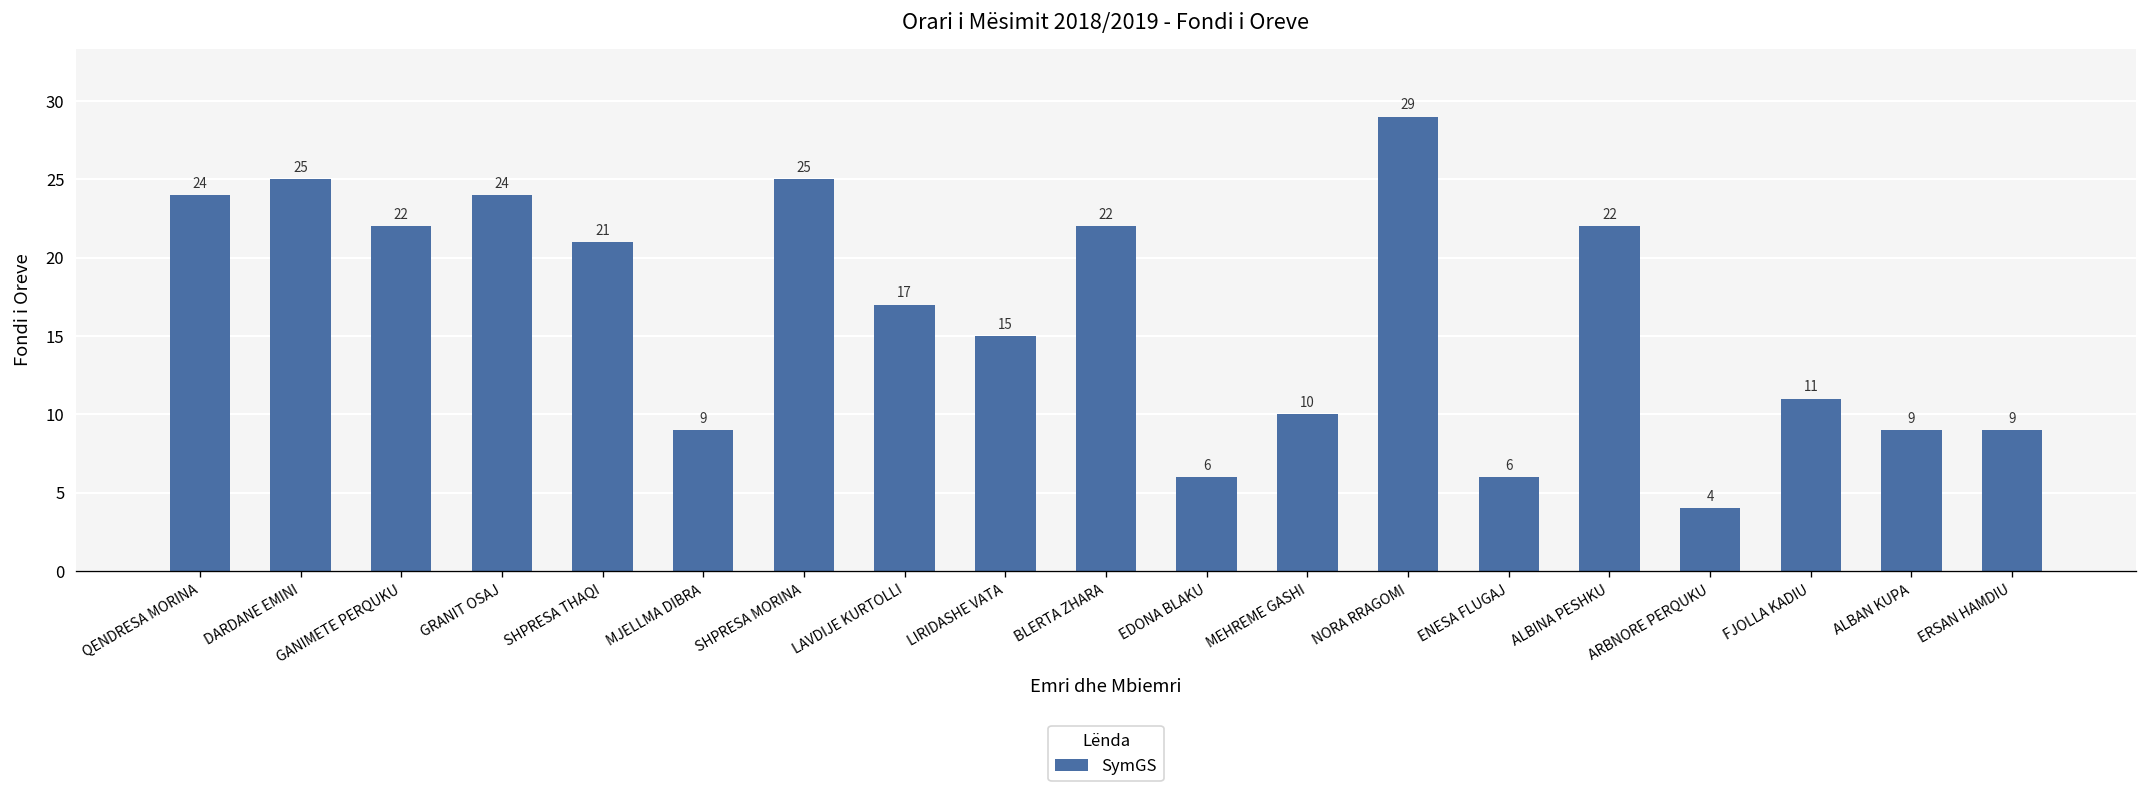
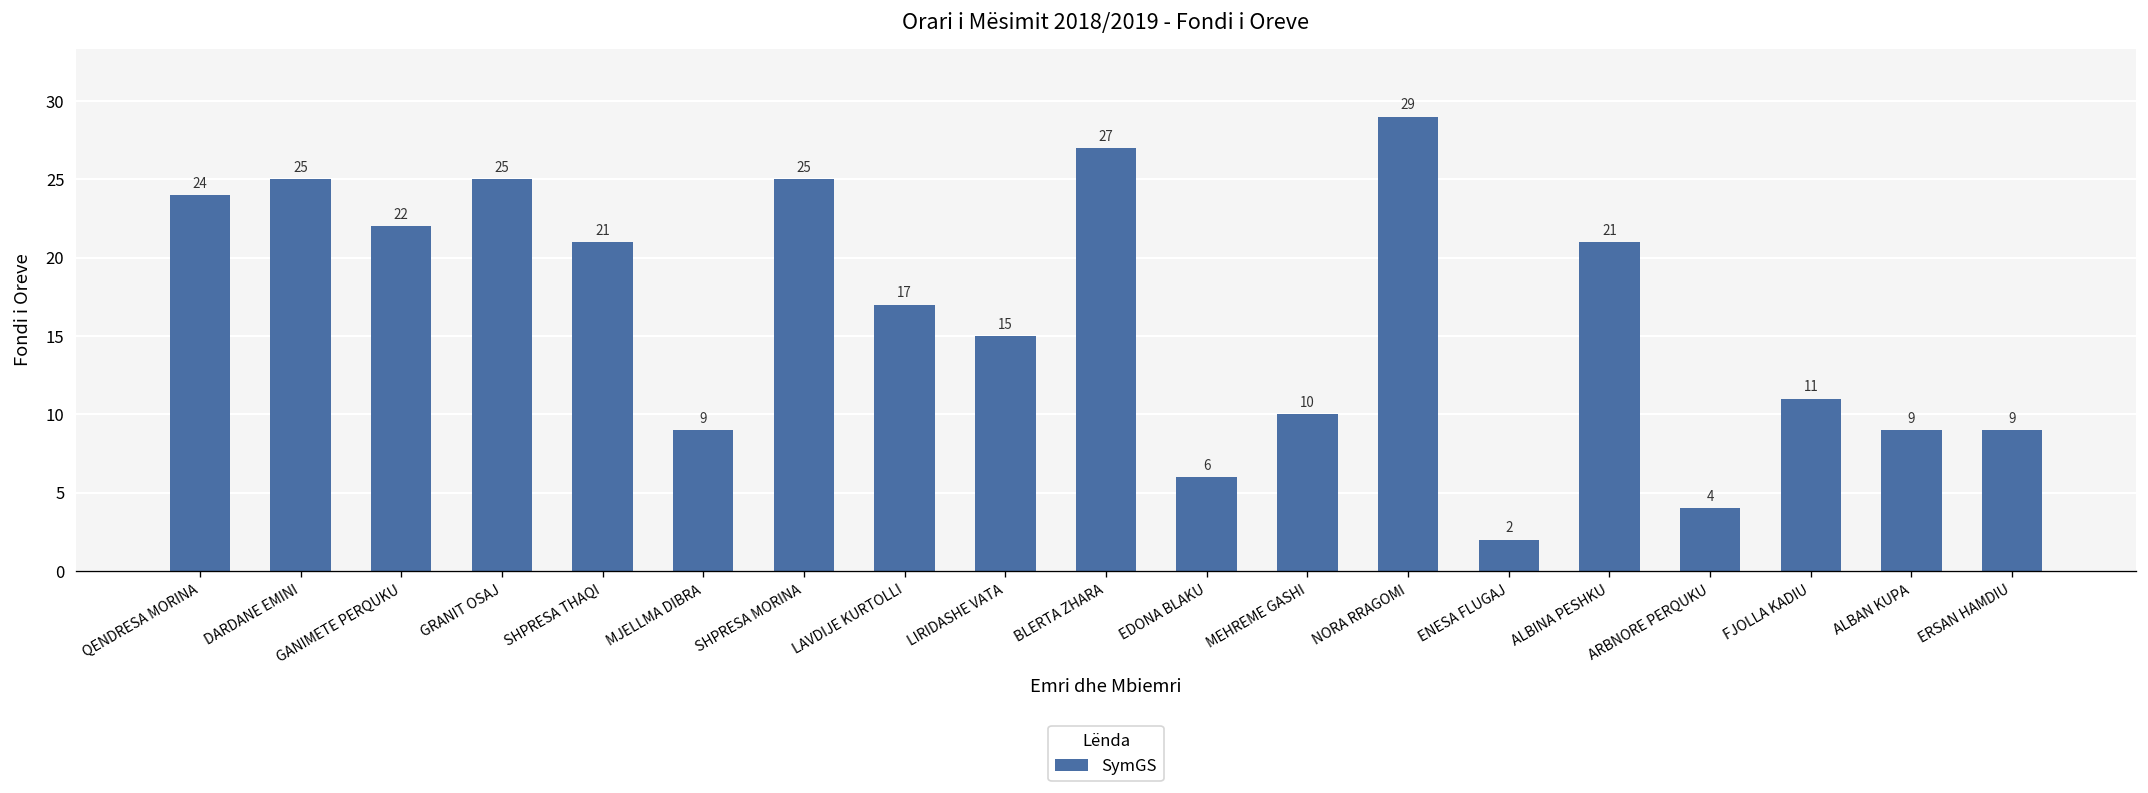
GRANIT OSAJ: 24 -> 25
BLERTA ZHARA: 22 -> 27
ENESA FLUGAJ: 6 -> 2
ALBINA PESHKU: 22 -> 21
